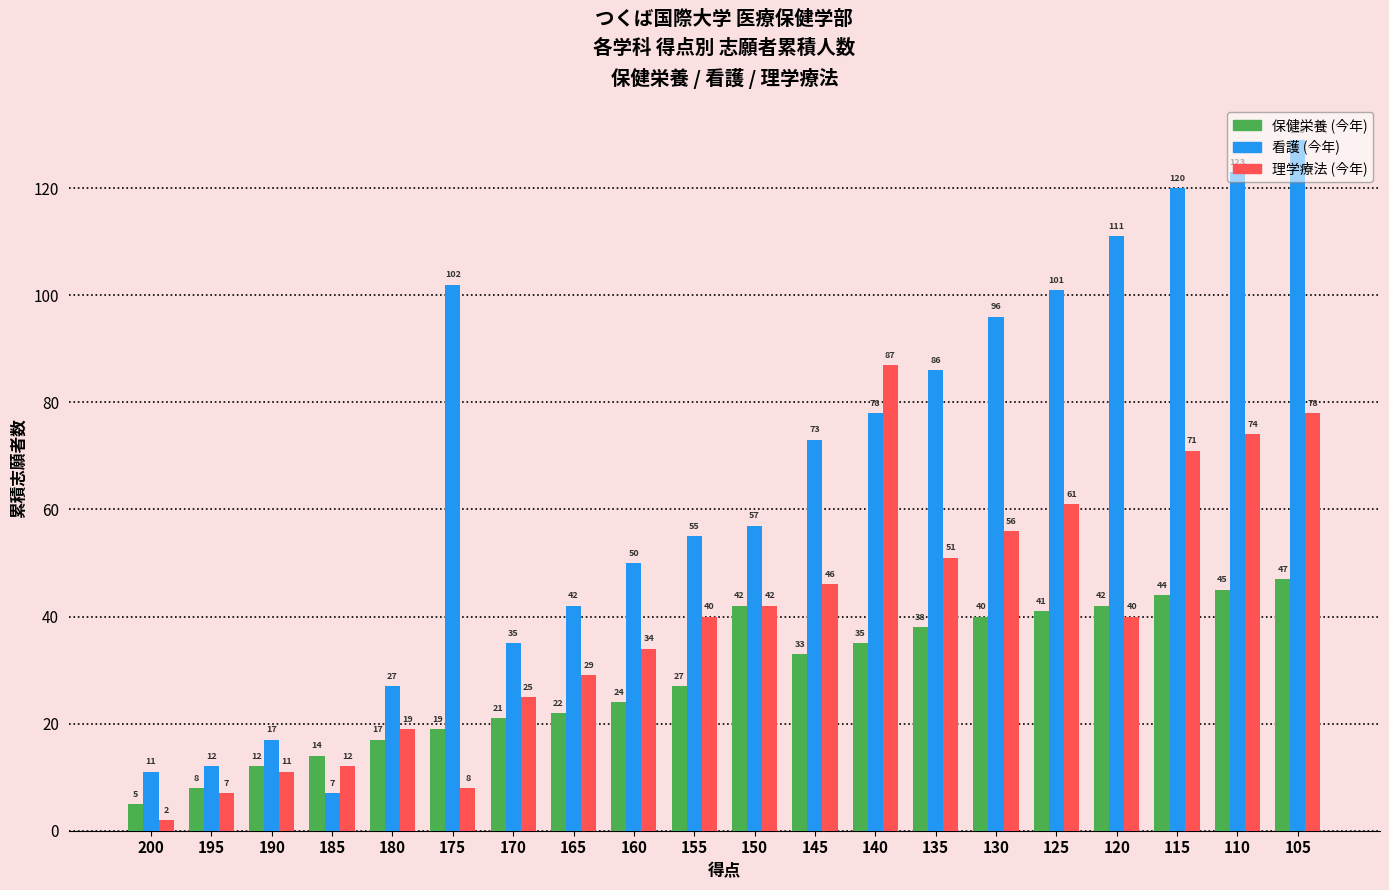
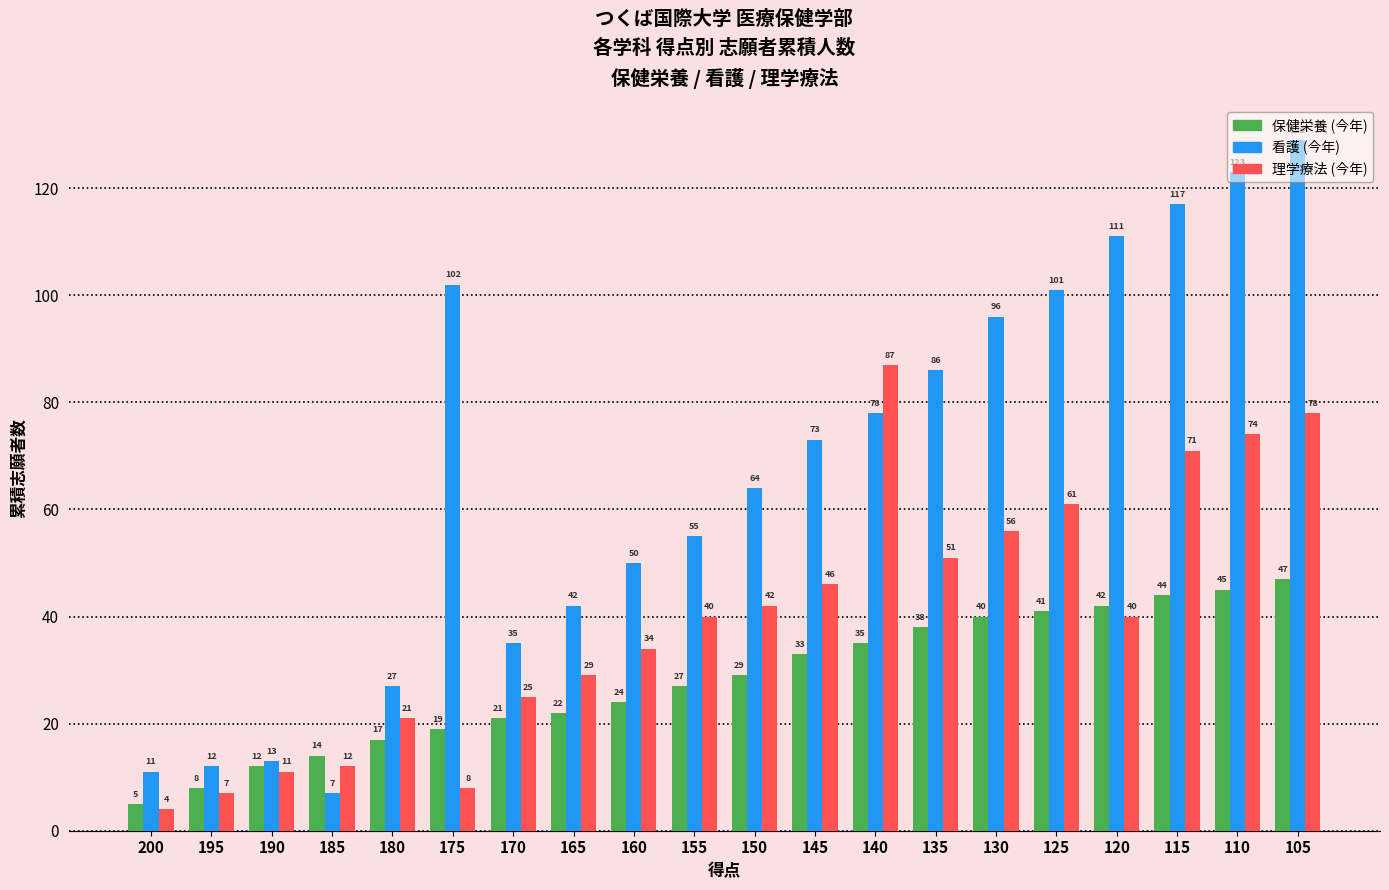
理学療法 (今年), 200: 2 -> 4
看護 (今年), 190: 17 -> 13
理学療法 (今年), 180: 19 -> 21
保健栄養 (今年), 150: 42 -> 29
看護 (今年), 150: 57 -> 64
看護 (今年), 115: 120 -> 117
